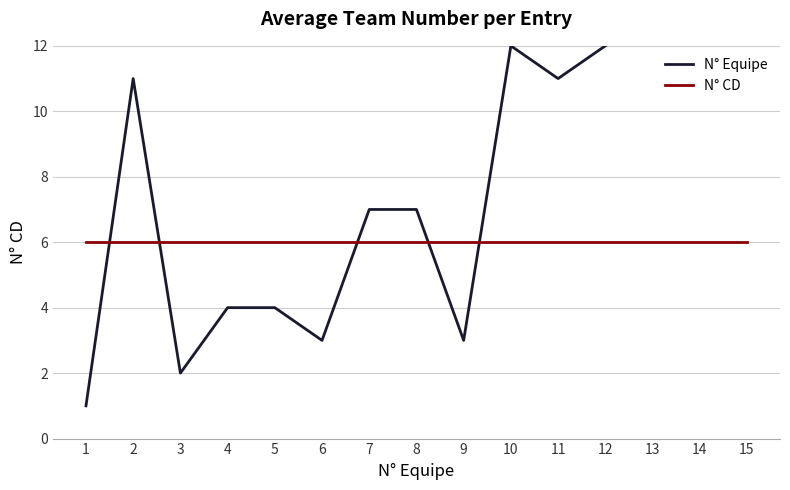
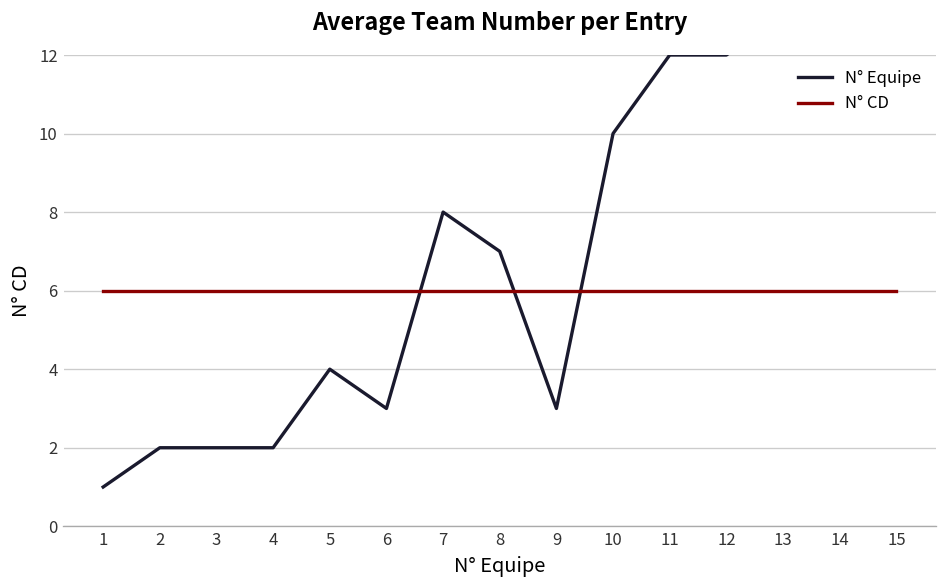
N° Equipe, 2: 11 -> 2
N° Equipe, 4: 4 -> 2
N° Equipe, 7: 7 -> 8
N° Equipe, 10: 12 -> 10
N° Equipe, 11: 11 -> 12
